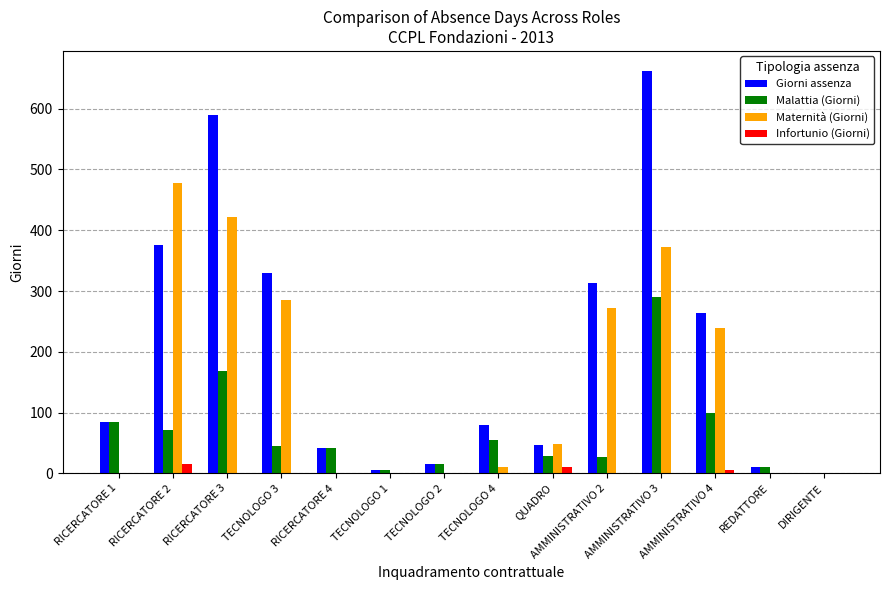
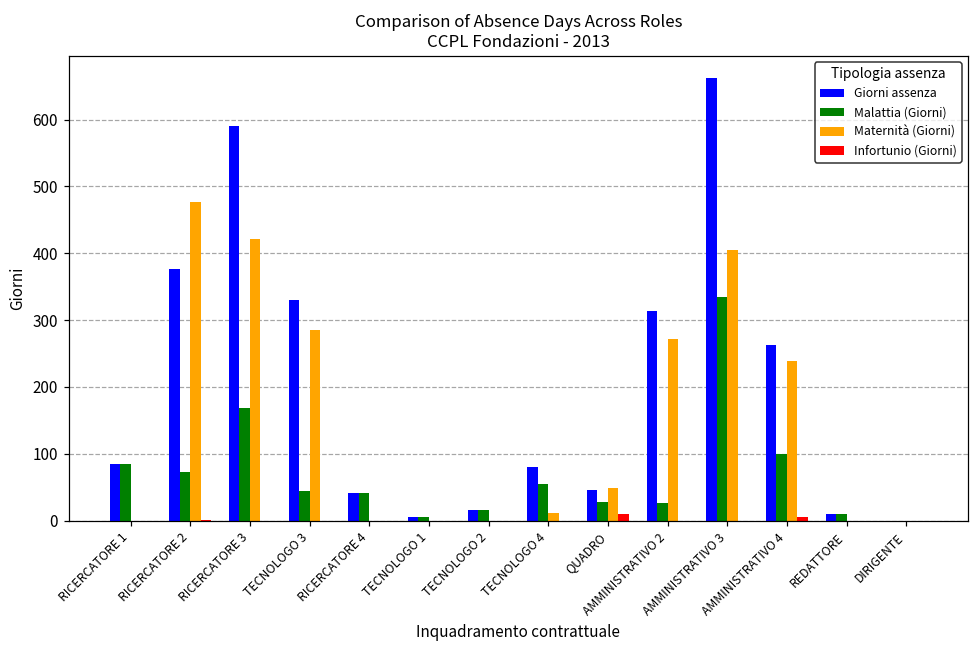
Infortunio (Giorni), RICERCATORE 2: 20 -> 0
Malattia (Giorni), AMMINISTRATIVO 3: 290 -> 330
Maternità (Giorni), AMMINISTRATIVO 3: 370 -> 410
